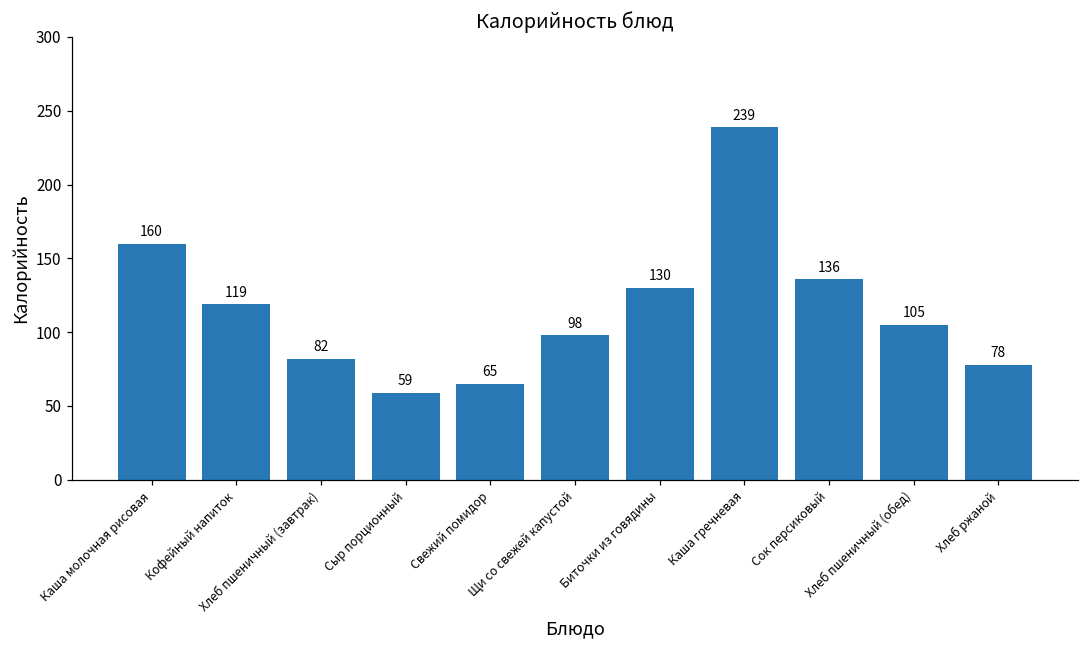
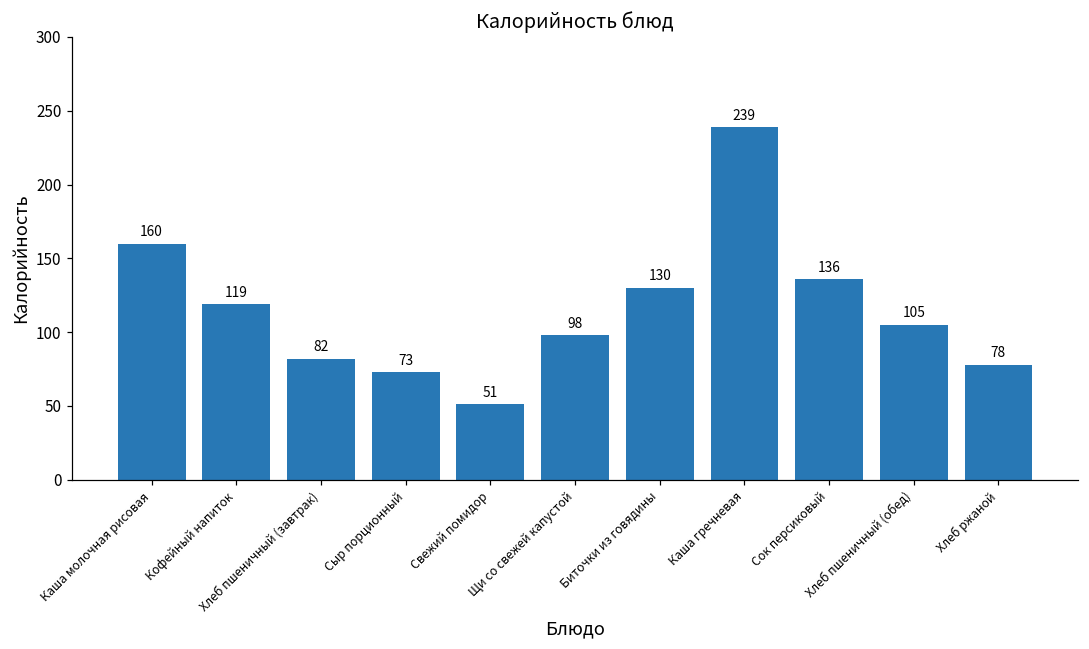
Сыр порционный: 59 -> 73
Свежий помидор: 65 -> 51
